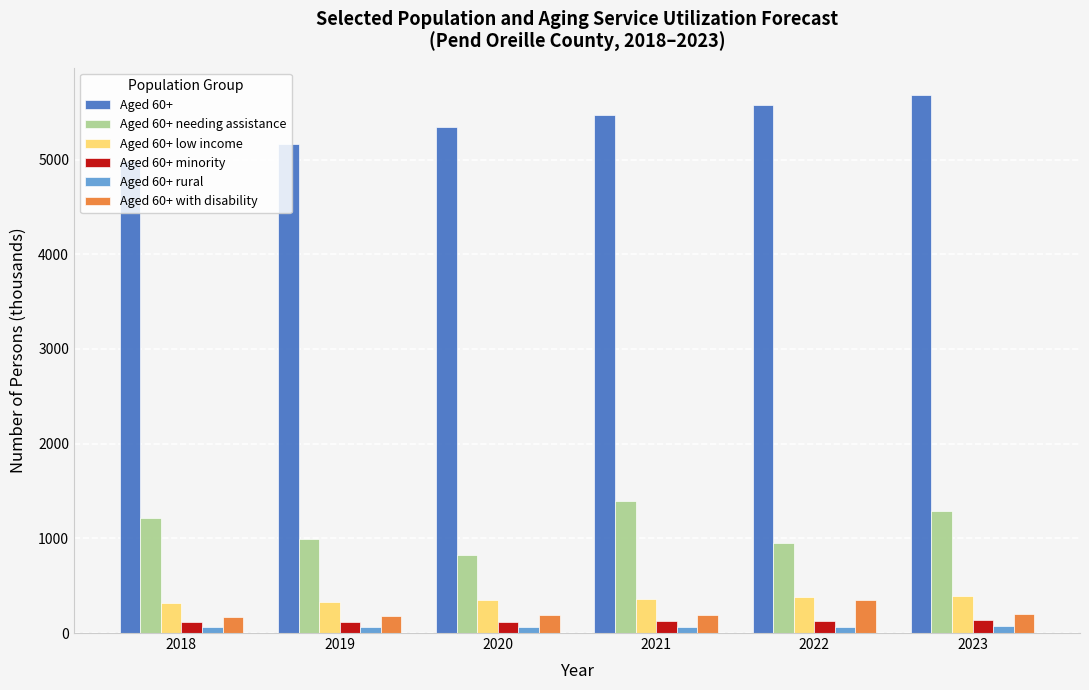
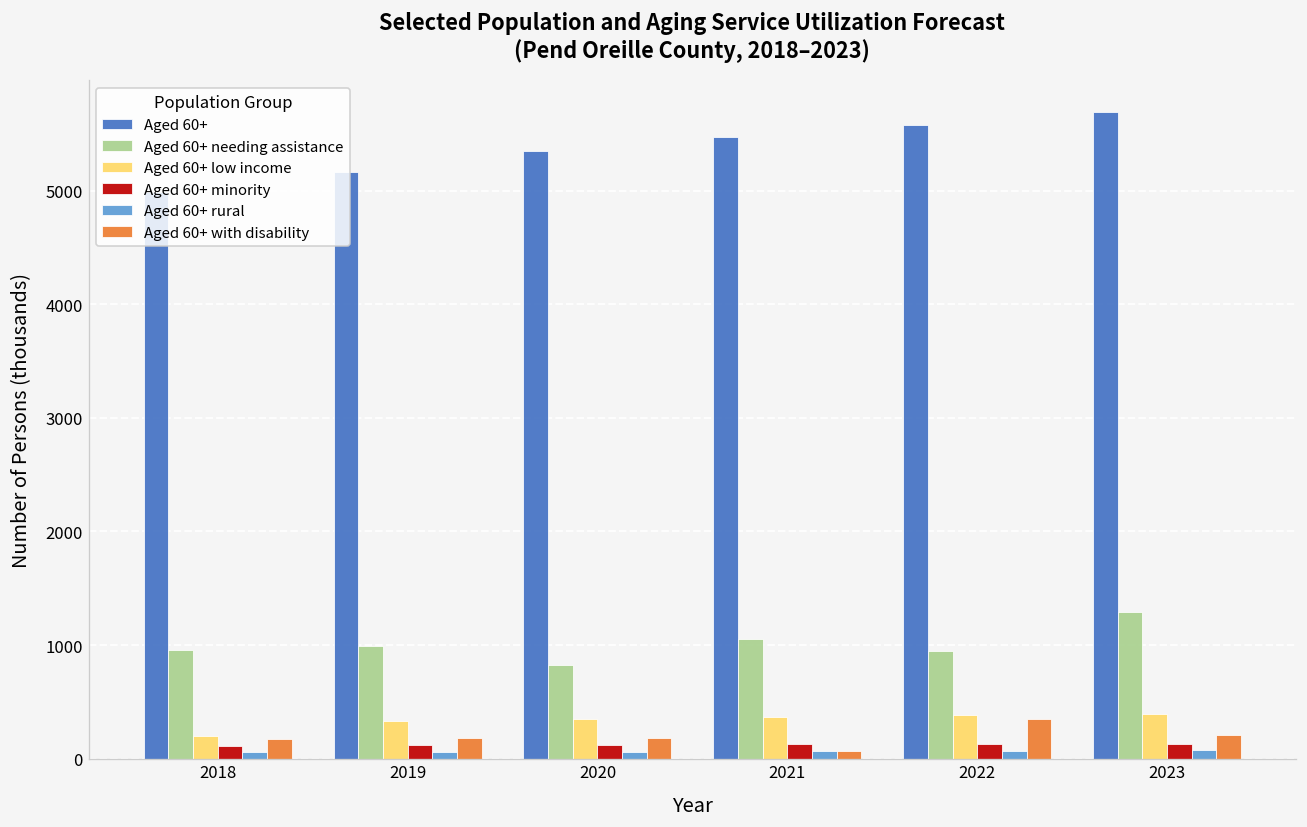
Aged 60+ needing assistance, 2018: 1200 -> 1000
Aged 60+ low income, 2018: 300 -> 200
Aged 60+ needing assistance, 2021: 1400 -> 1100
Aged 60+ with disability, 2021: 200 -> 100
